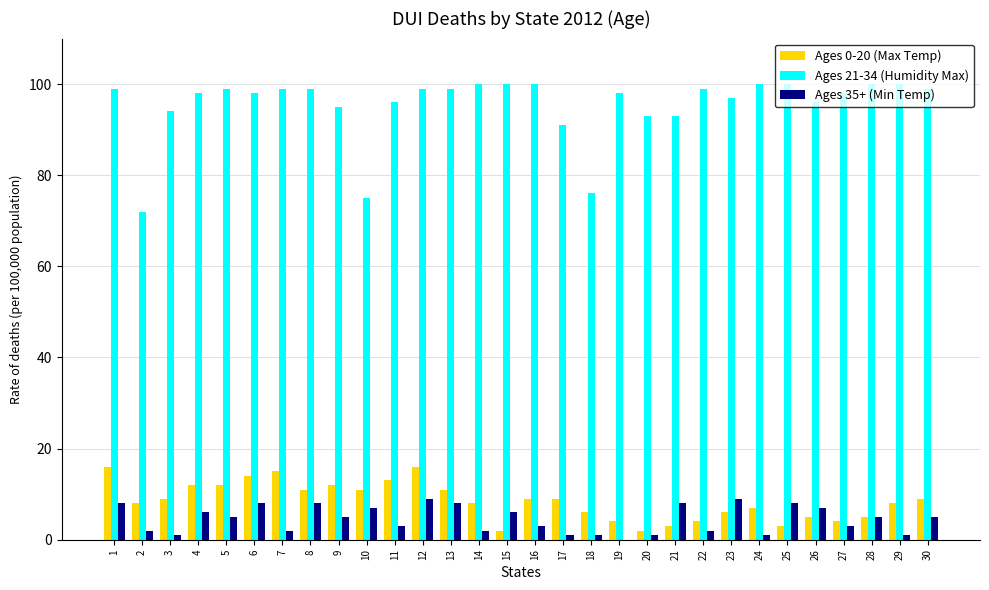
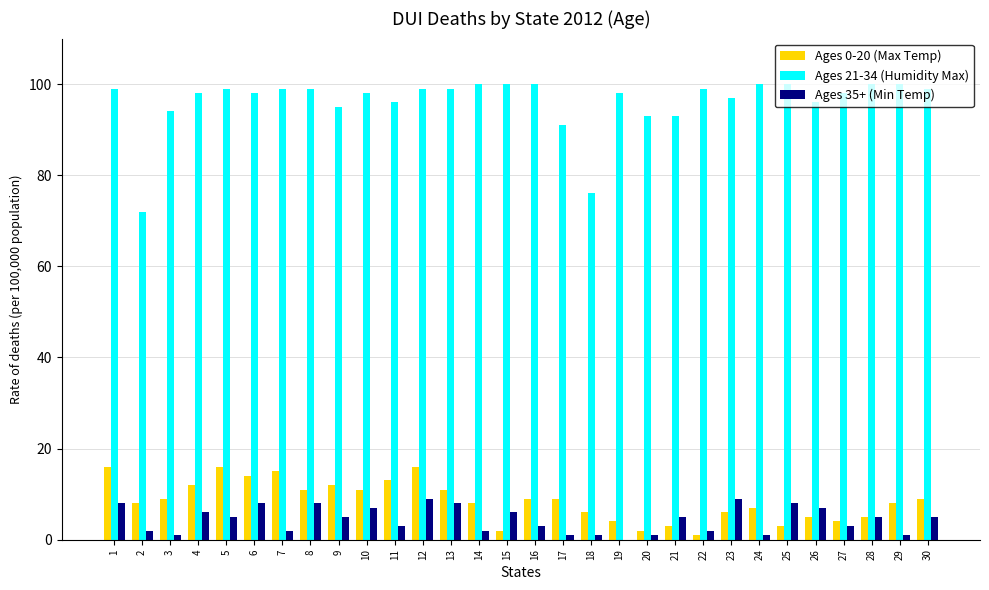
Ages 0-20 (Max Temp), 5: 12 -> 16
Ages 21-34 (Humidity Max), 10: 75 -> 98
Ages 35+ (Min Temp), 21: 8 -> 5
Ages 0-20 (Max Temp), 22: 4 -> 1
